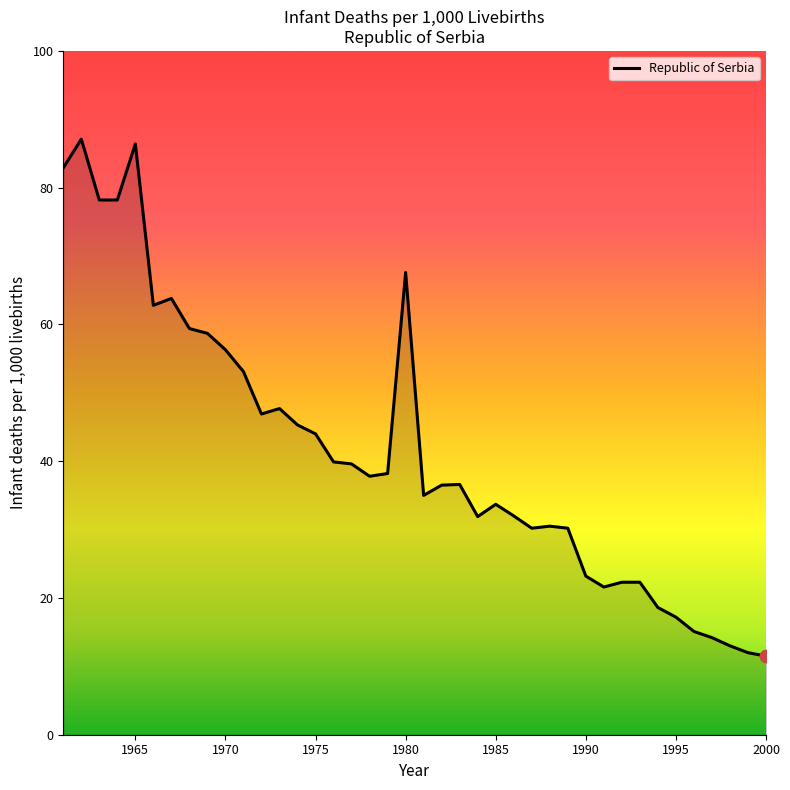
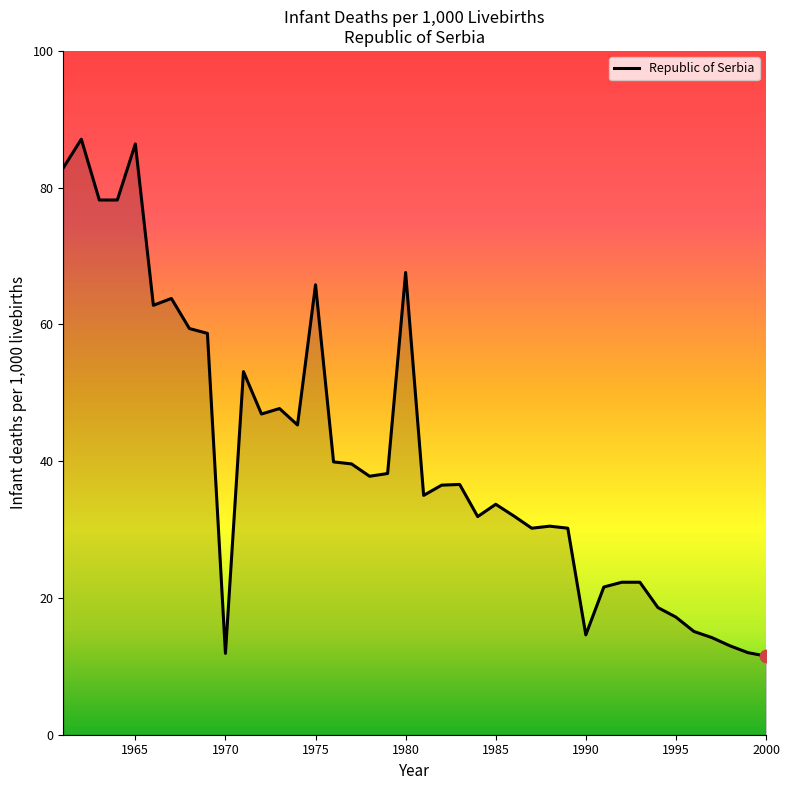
Republic of Serbia, 1970: 56 -> 12
Republic of Serbia, 1975: 44 -> 66
Republic of Serbia, 1990: 23 -> 15
